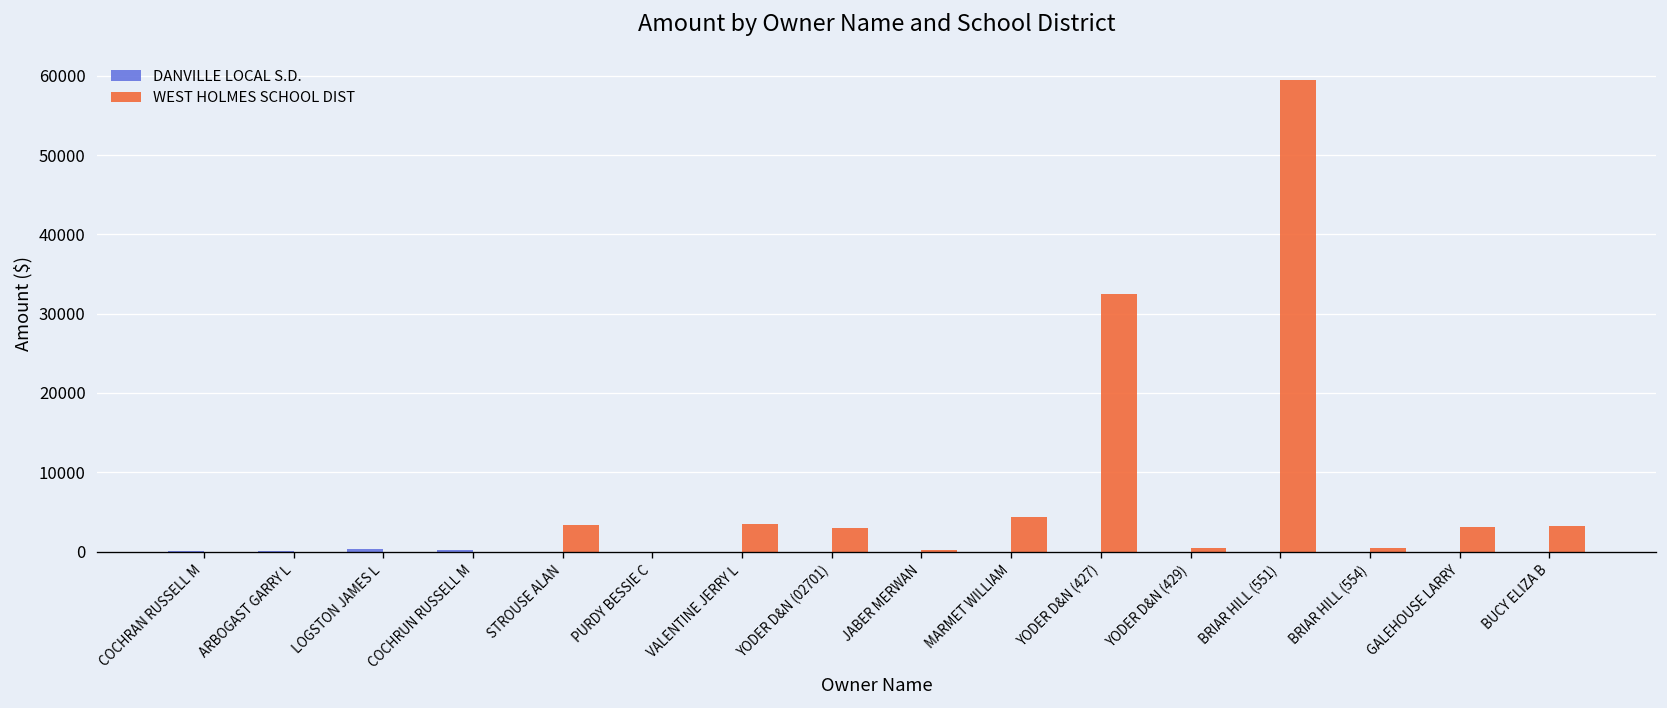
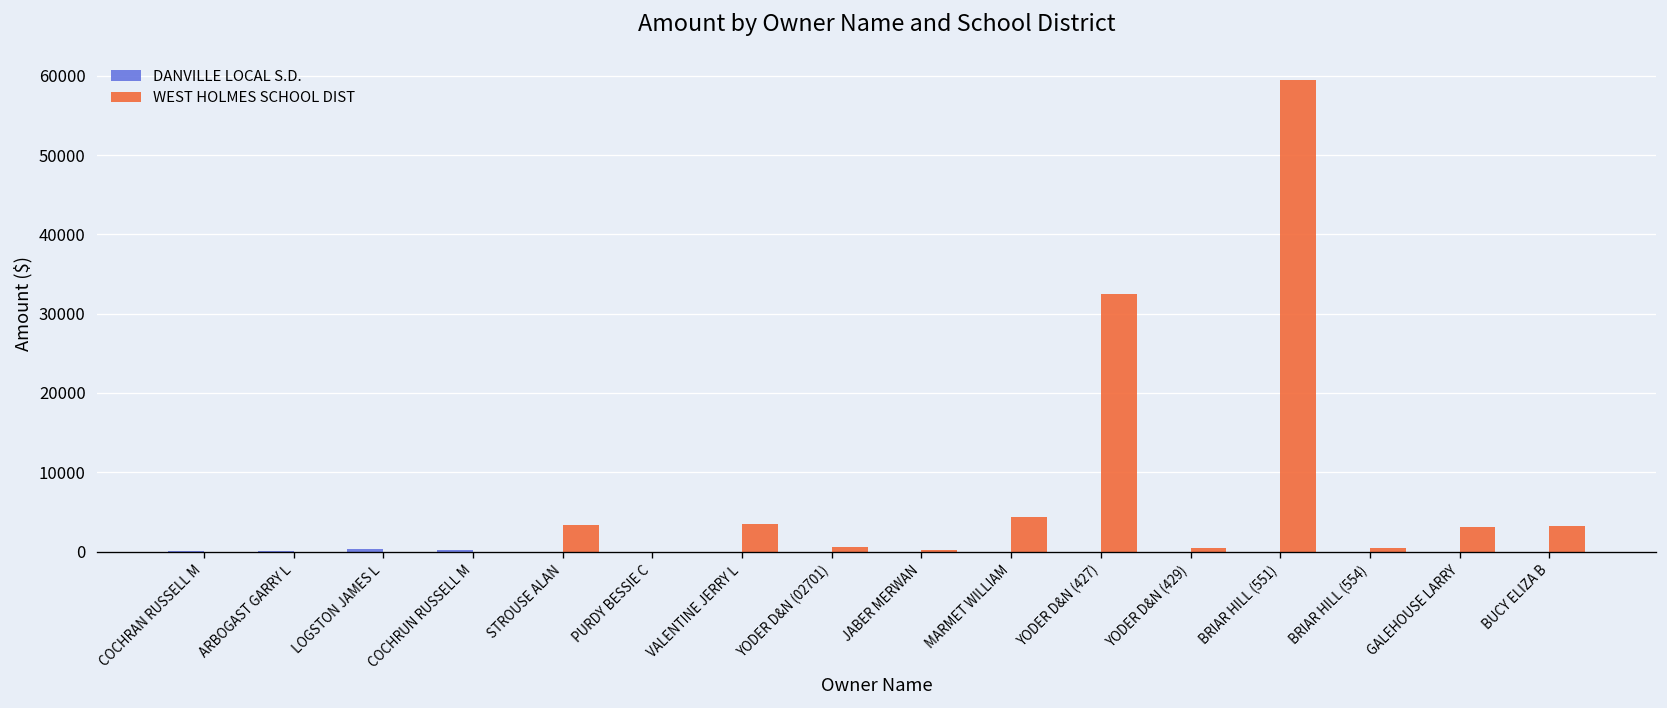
WEST HOLMES SCHOOL DIST, YODER D&N (02701): 3000 -> 1000
